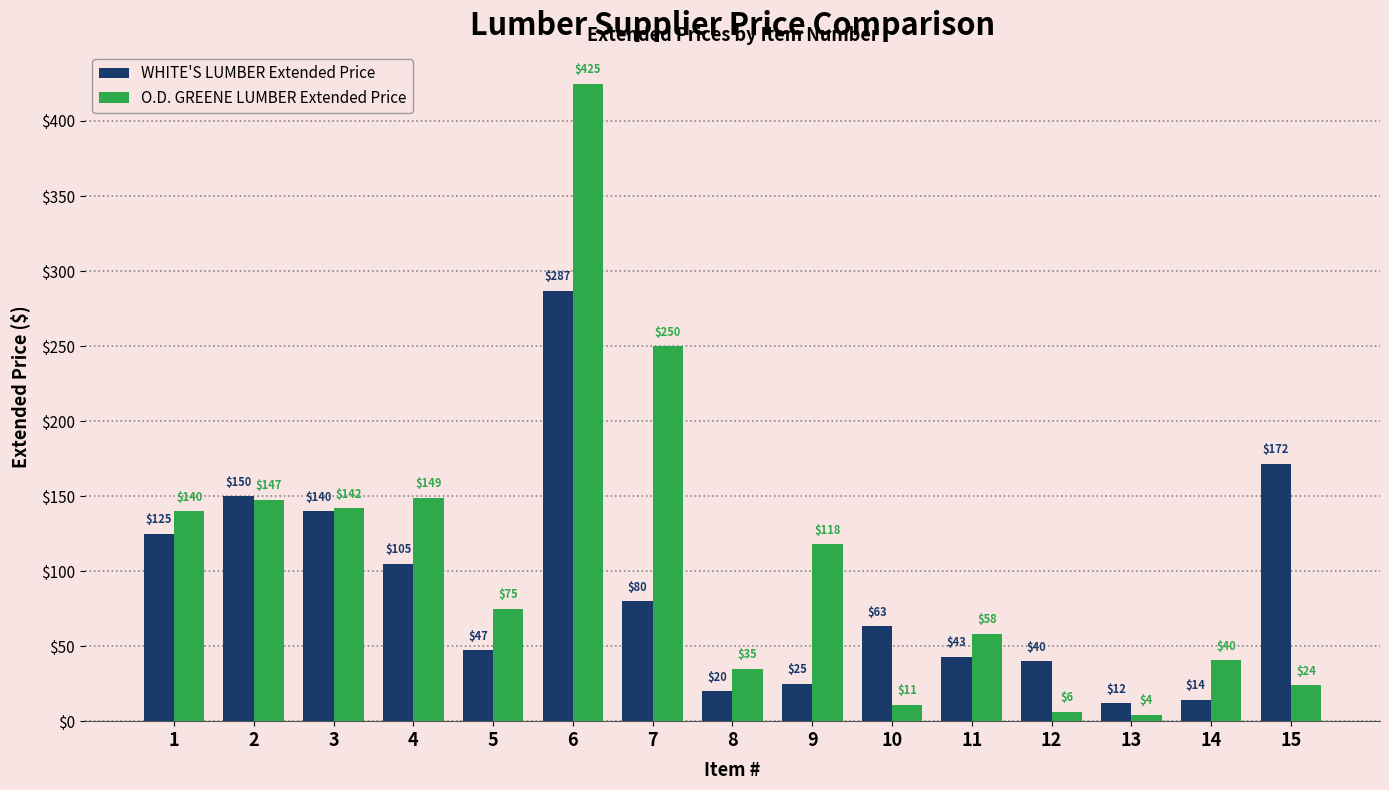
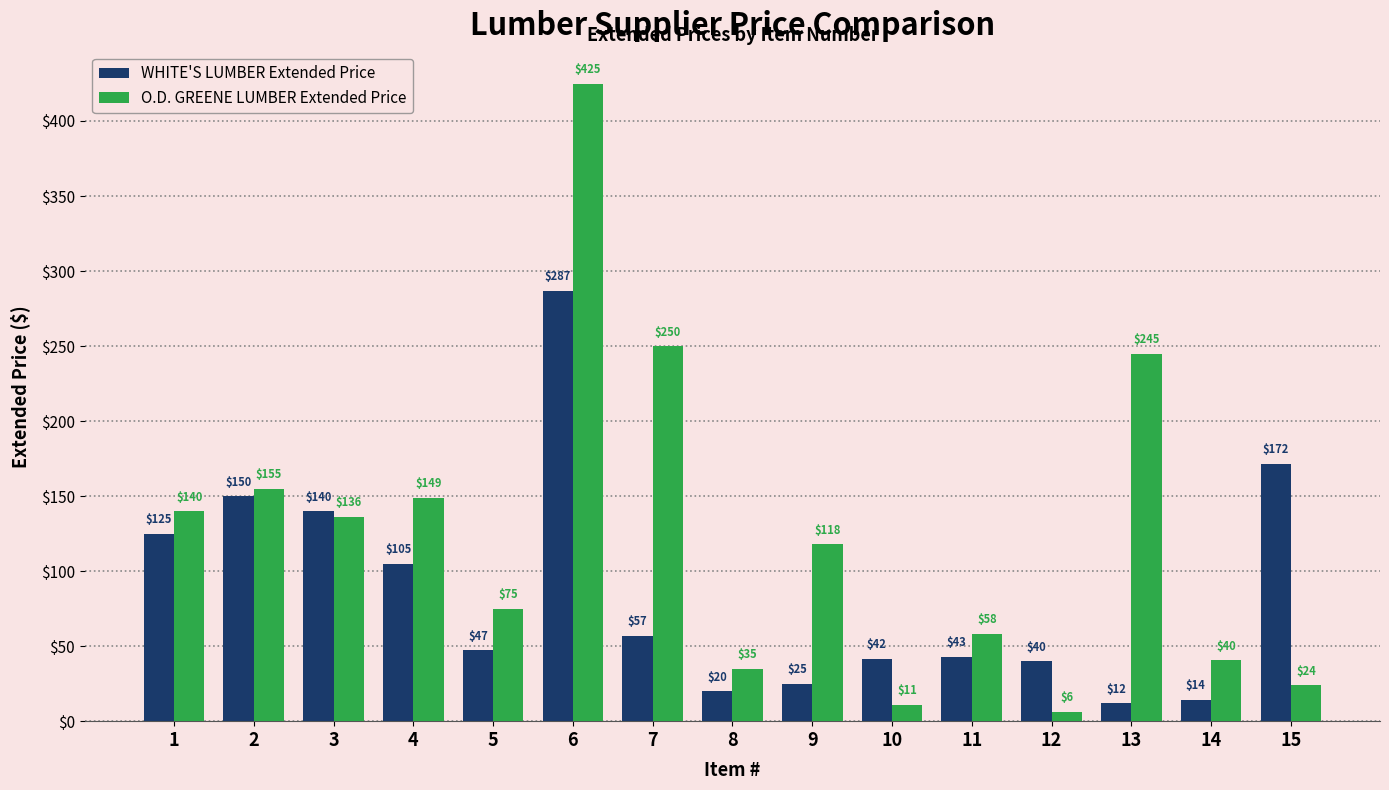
O.D. GREENE LUMBER Extended Price, 2: $147 -> $155
O.D. GREENE LUMBER Extended Price, 3: $142 -> $136
WHITE'S LUMBER Extended Price, 7: $80 -> $57
WHITE'S LUMBER Extended Price, 10: $63 -> $42
O.D. GREENE LUMBER Extended Price, 13: $4 -> $245
